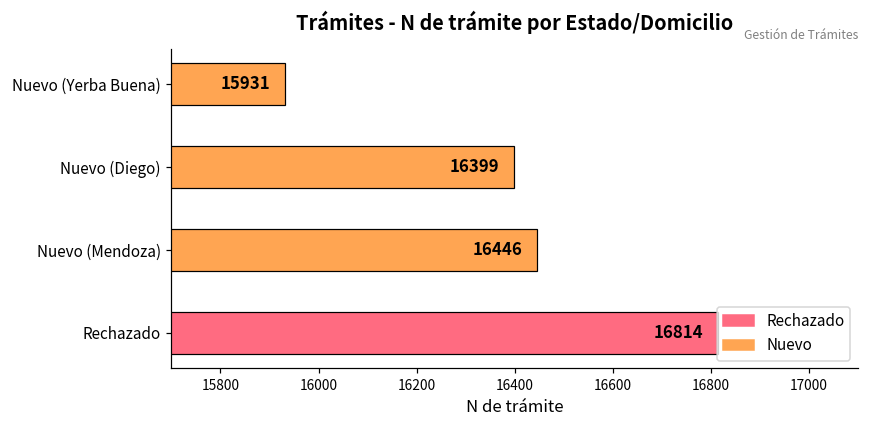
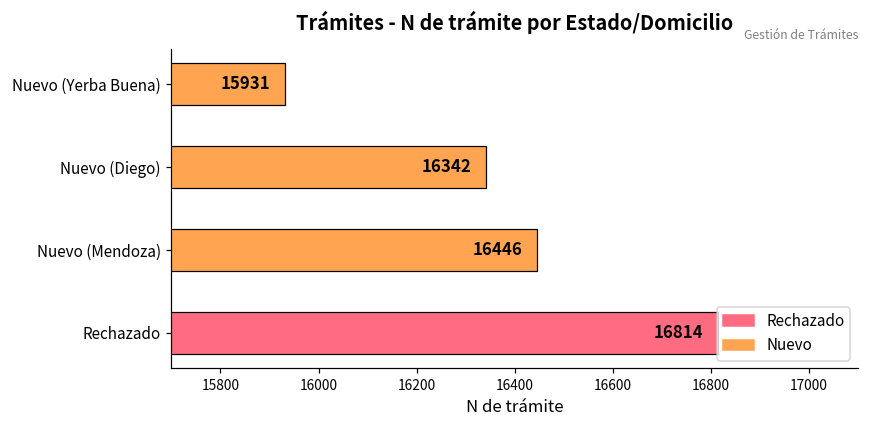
Nuevo (Diego): 16399 -> 16342
